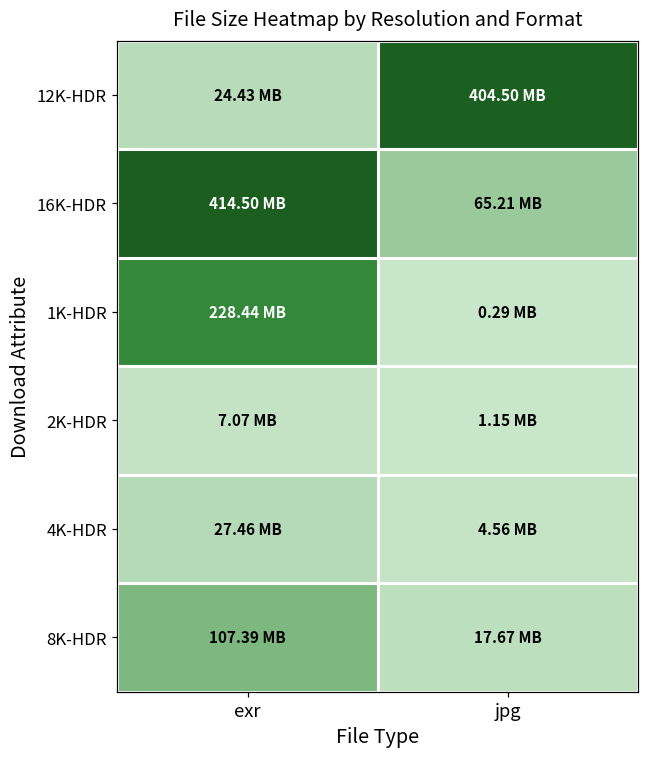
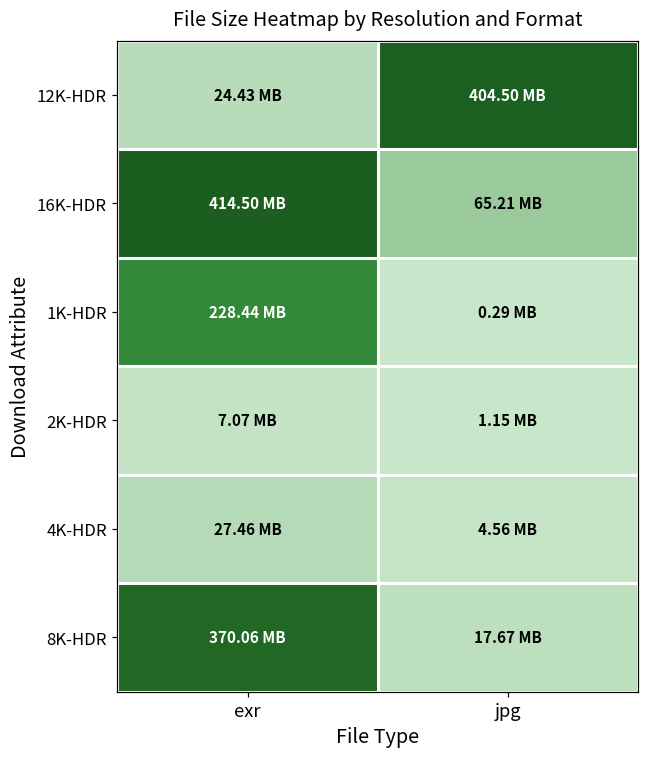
8K-HDR, exr: 107.39 -> 370.06
